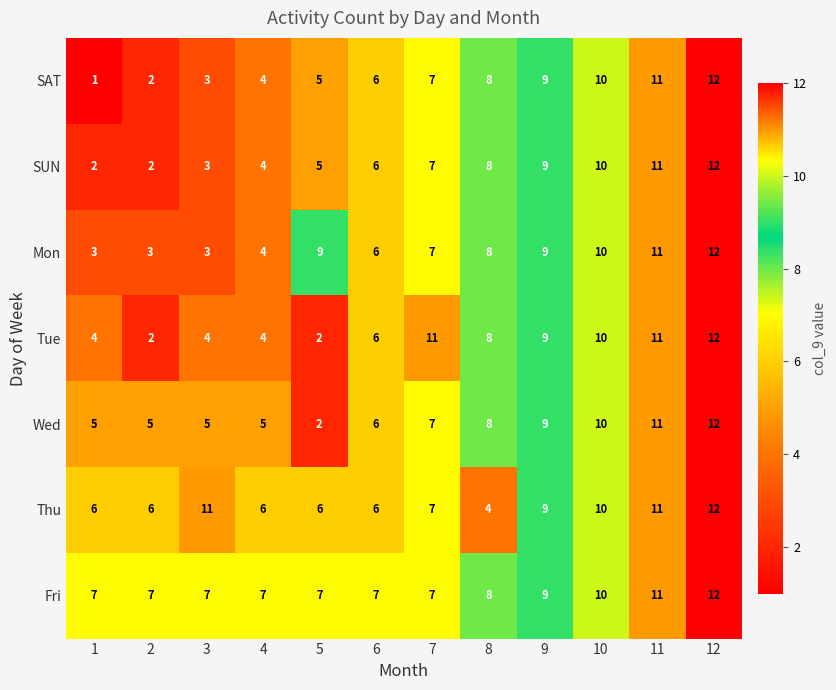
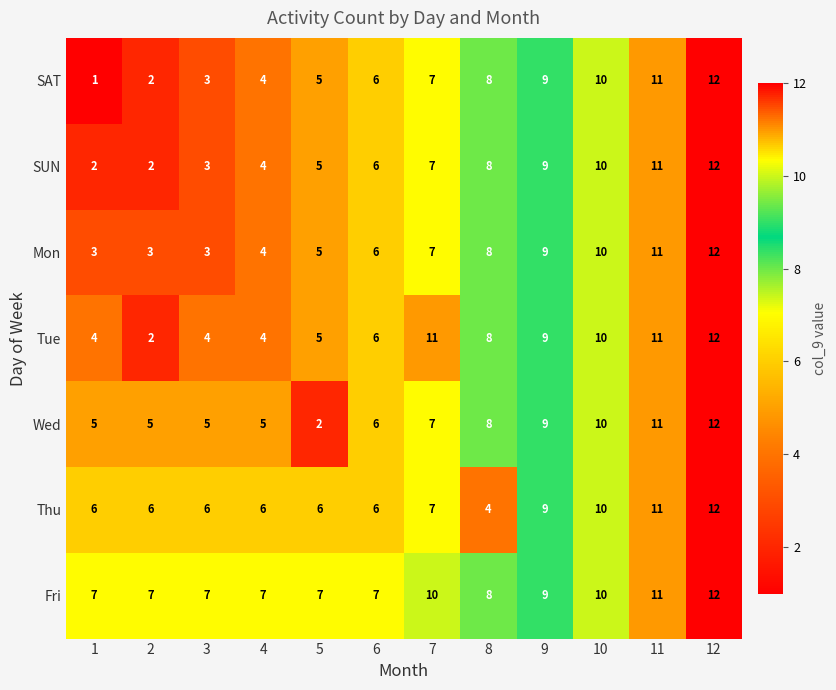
Mon, 5: 9 -> 5
Tue, 5: 2 -> 5
Thu, 3: 11 -> 6
Fri, 7: 7 -> 10
